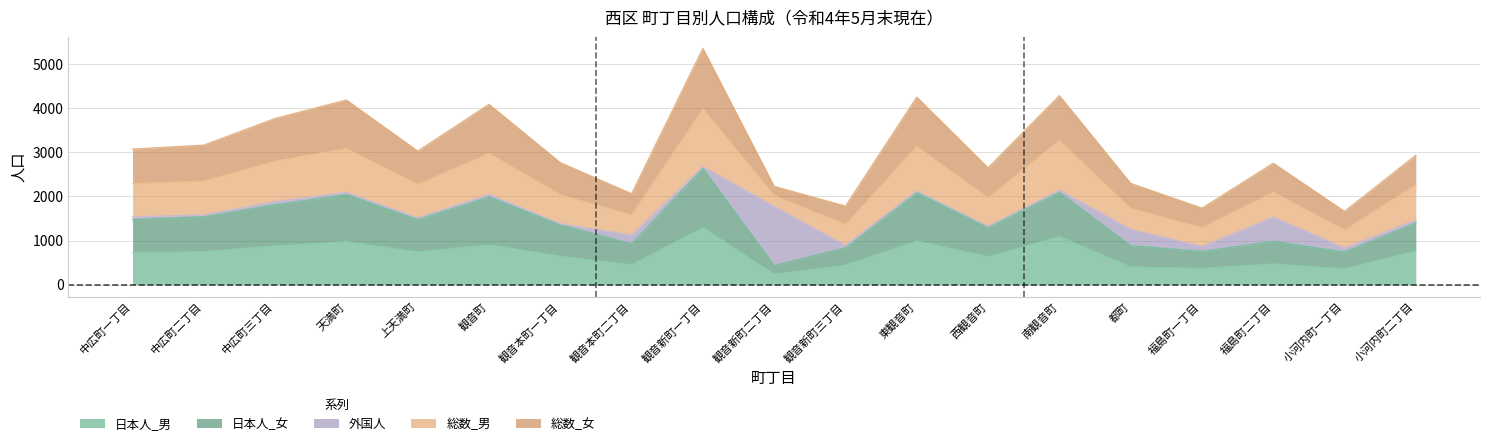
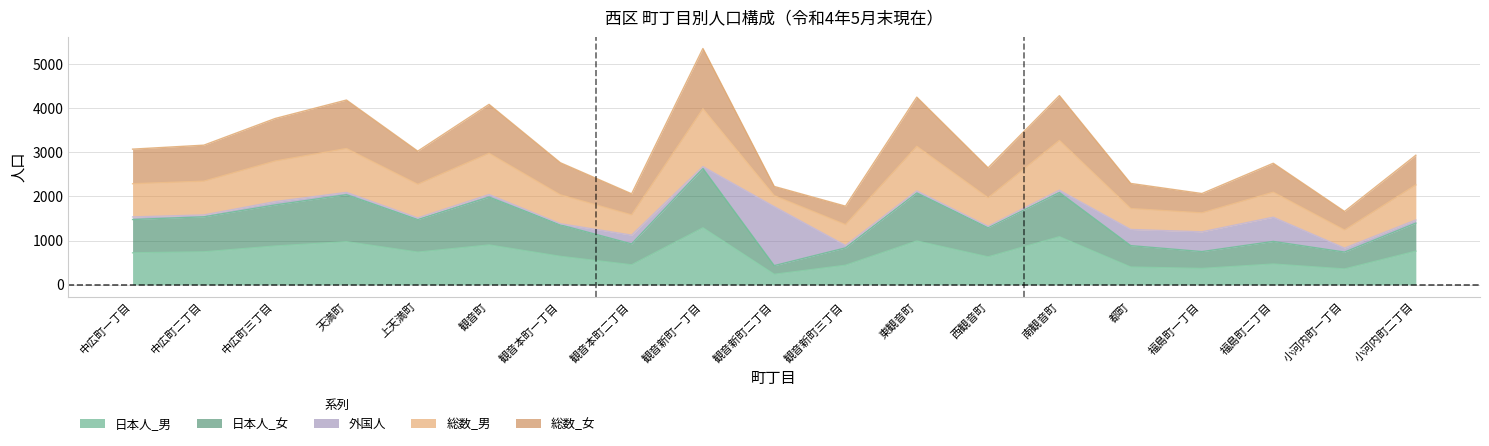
外国人, 福島町一丁目: 100 -> 400
